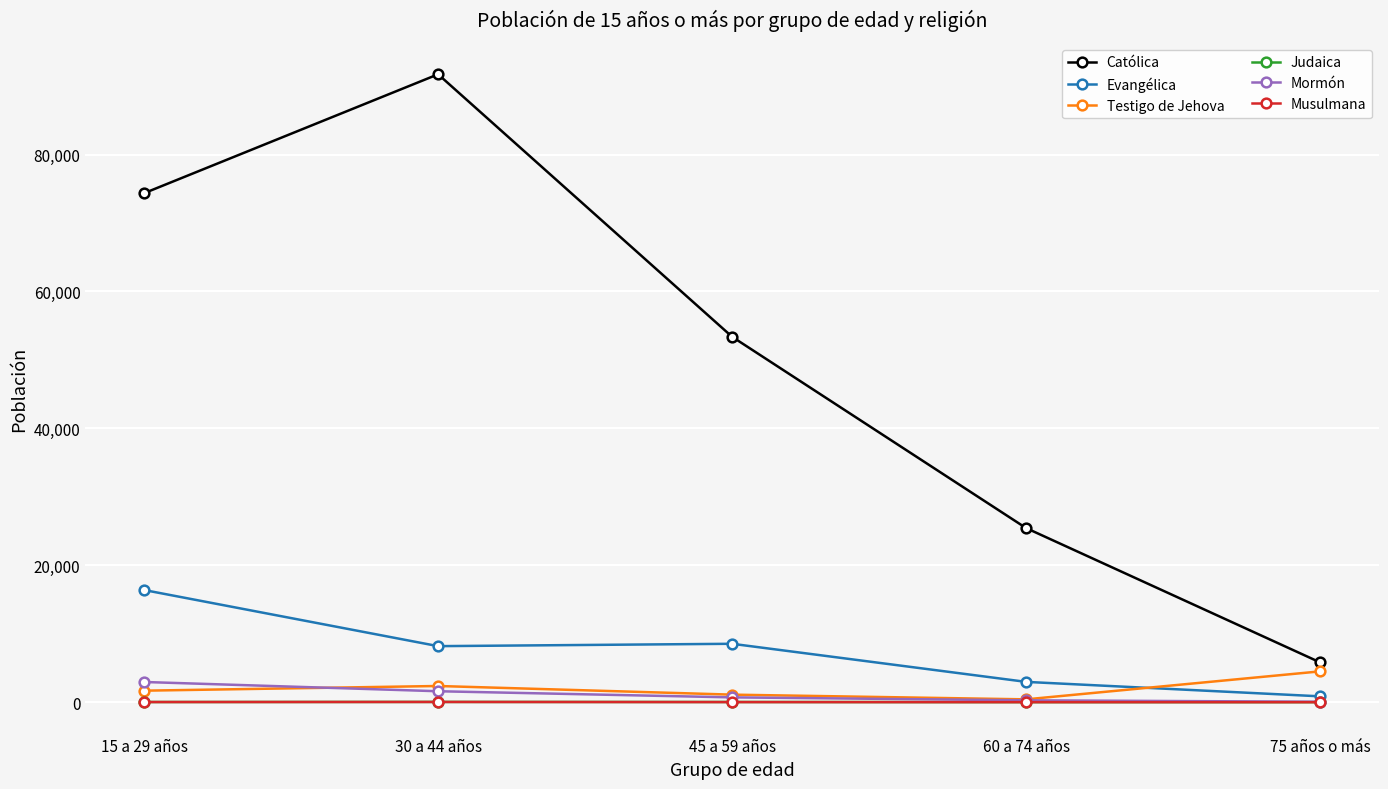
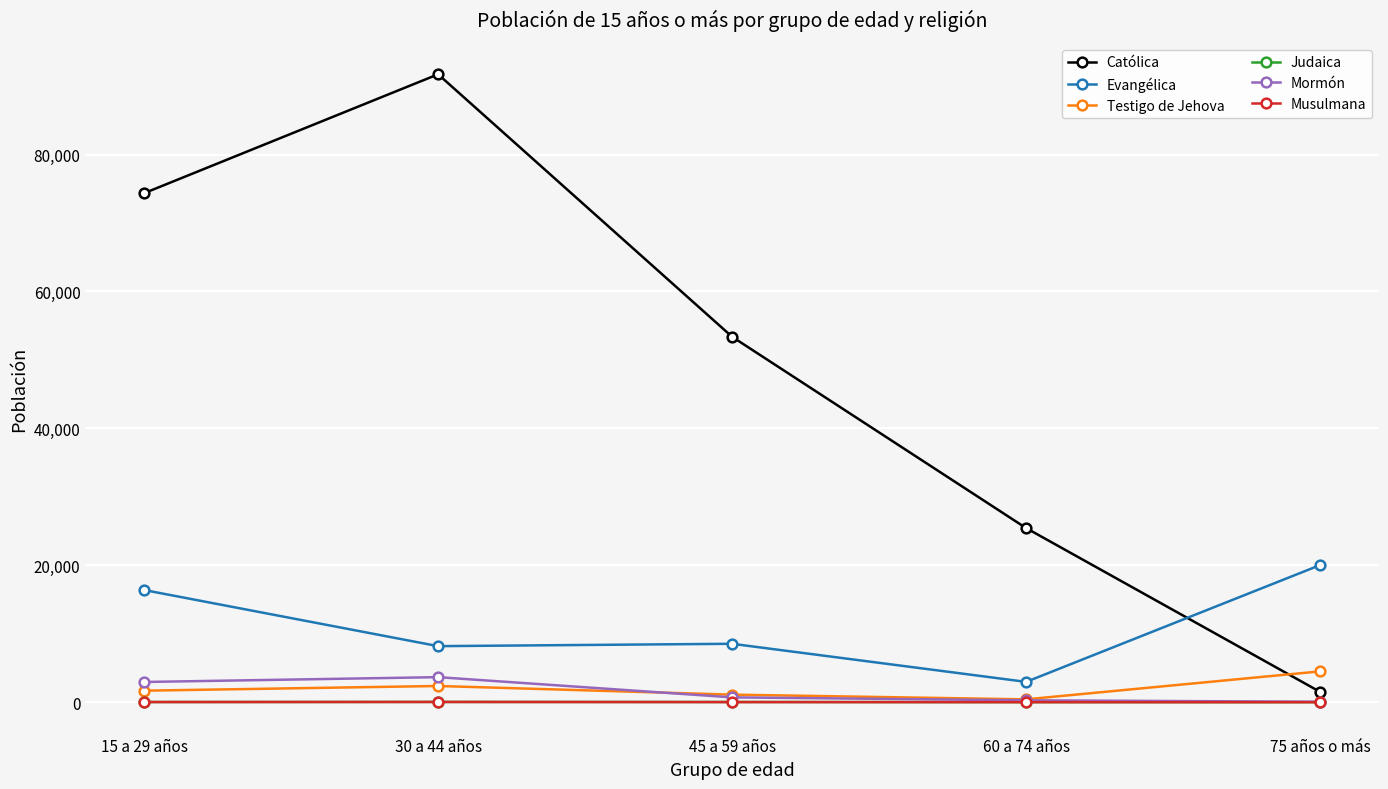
Mormón, 30 a 44 años: 2,000 -> 4,000
Católica, 75 años o más: 6,000 -> 2,000
Evangélica, 75 años o más: 1,000 -> 20,000
